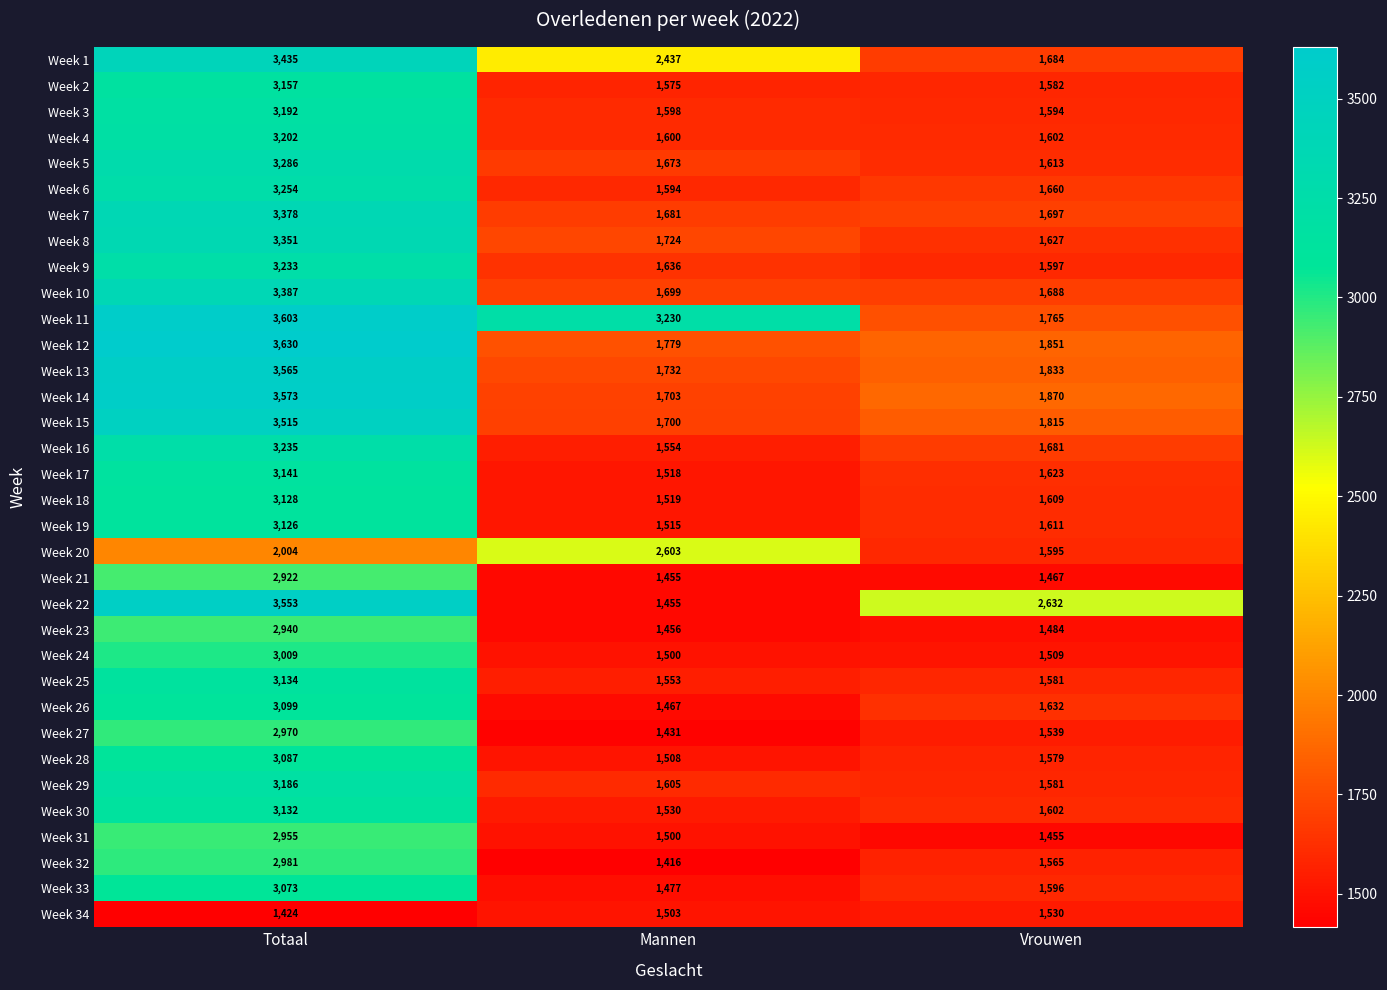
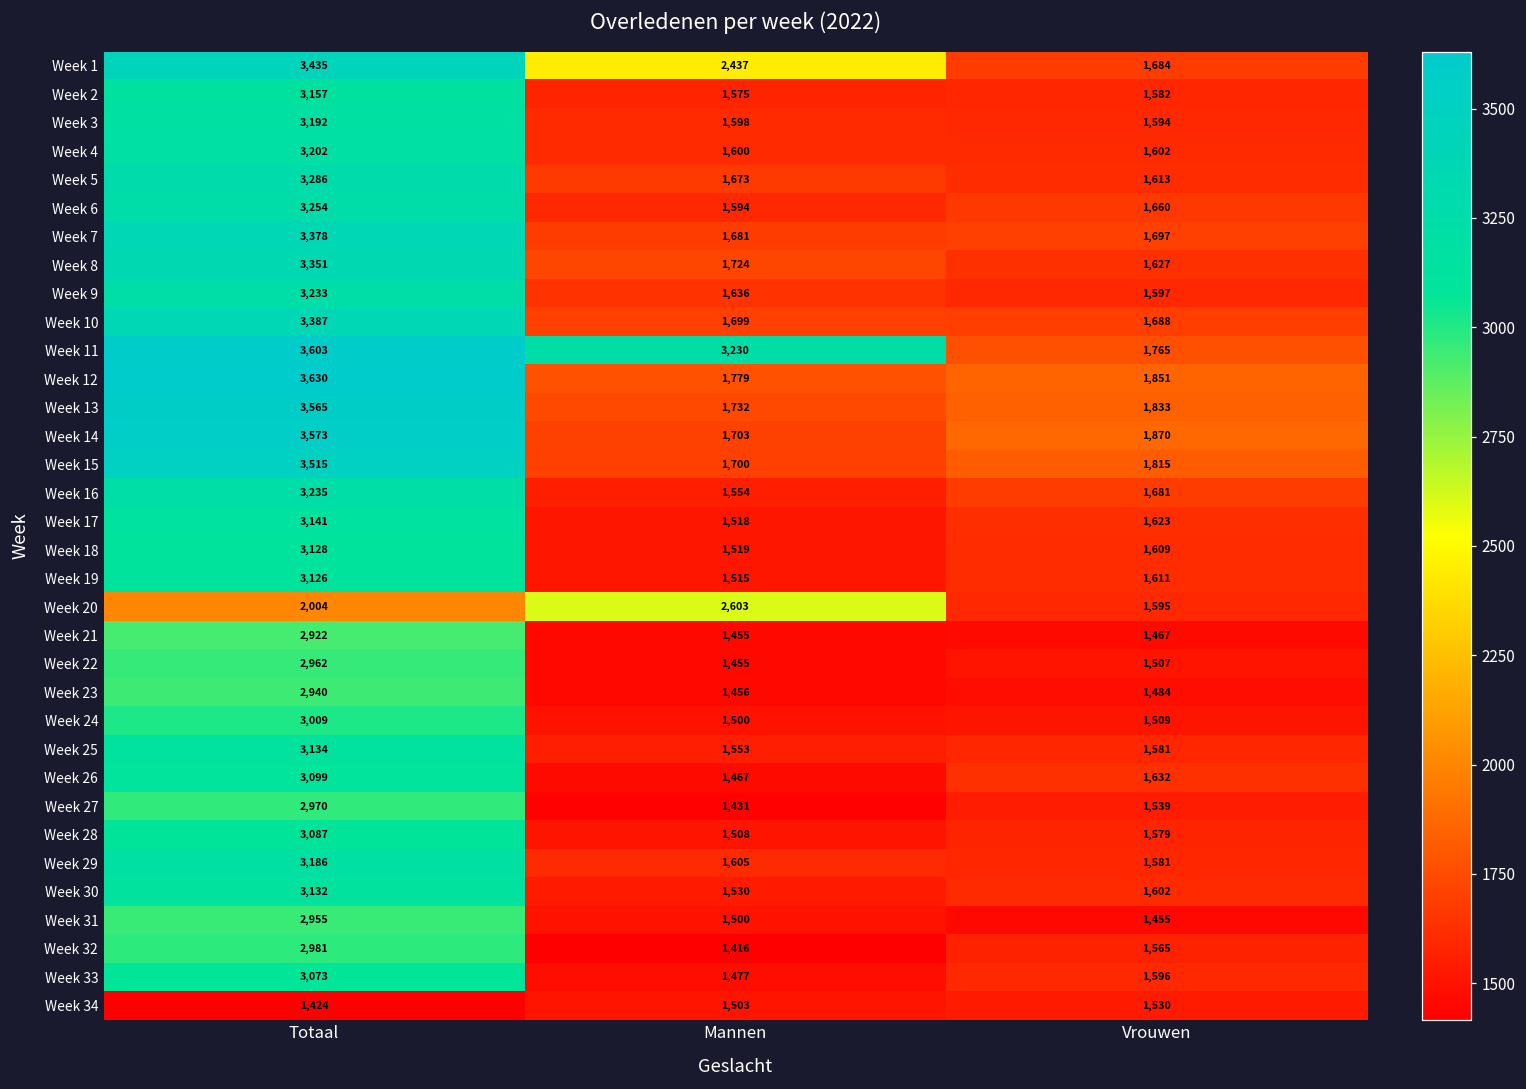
Week 22, Totaal: 3,553 -> 2,962
Week 22, Vrouwen: 2,632 -> 1,507
